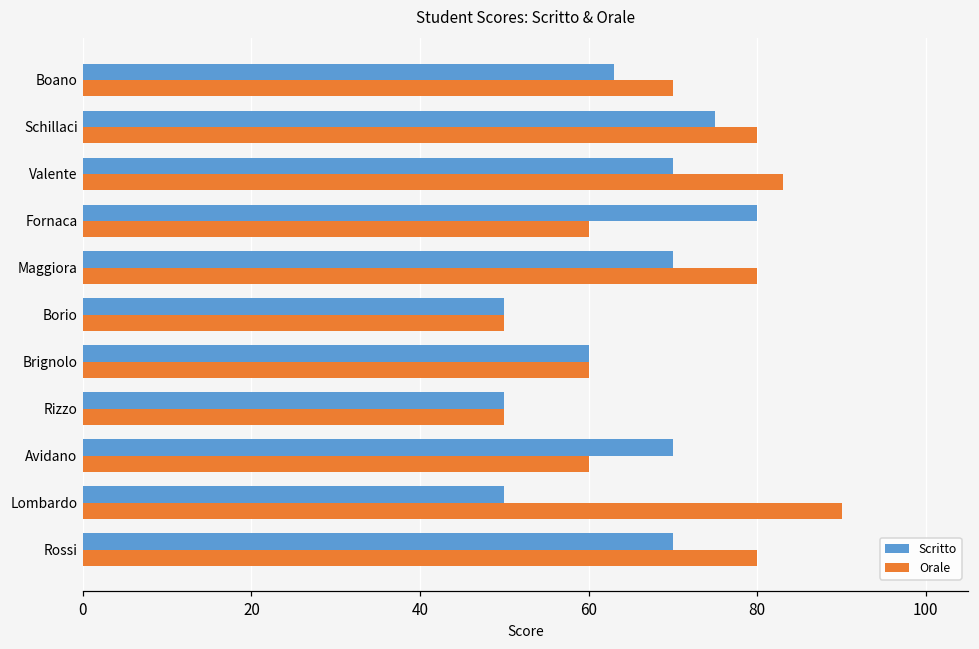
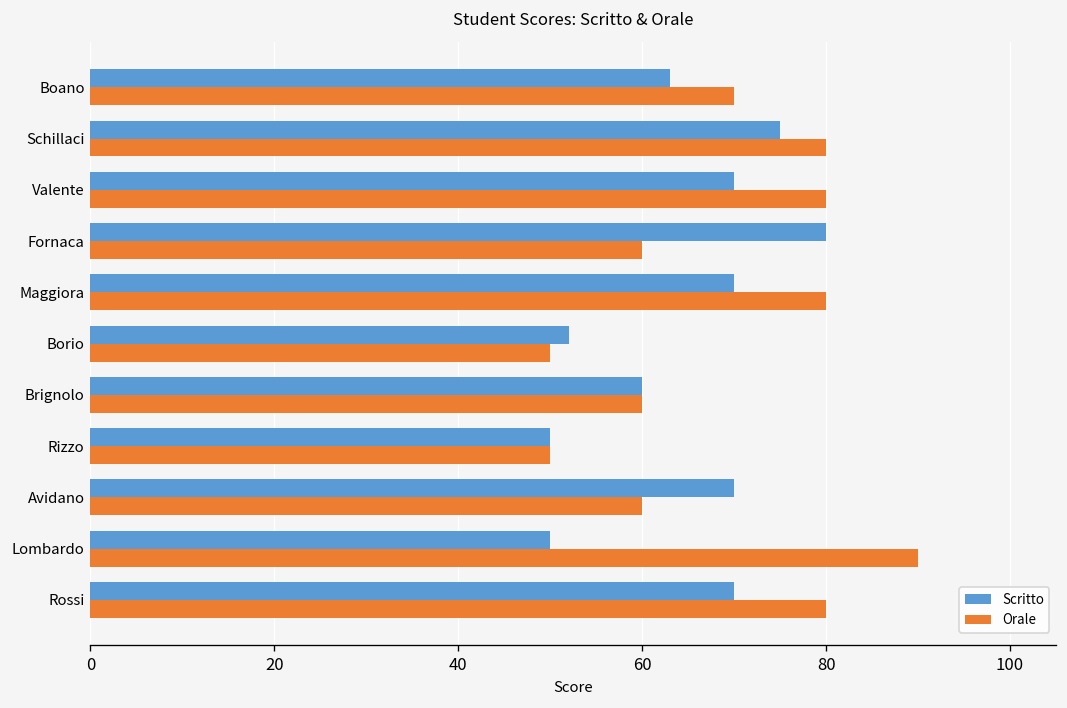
Orale, Valente: 83 -> 80
Scritto, Borio: 50 -> 52
